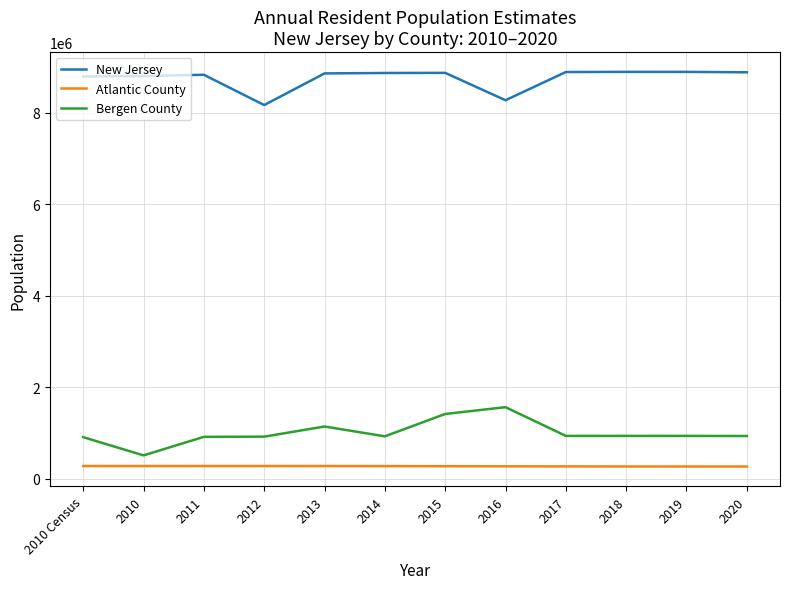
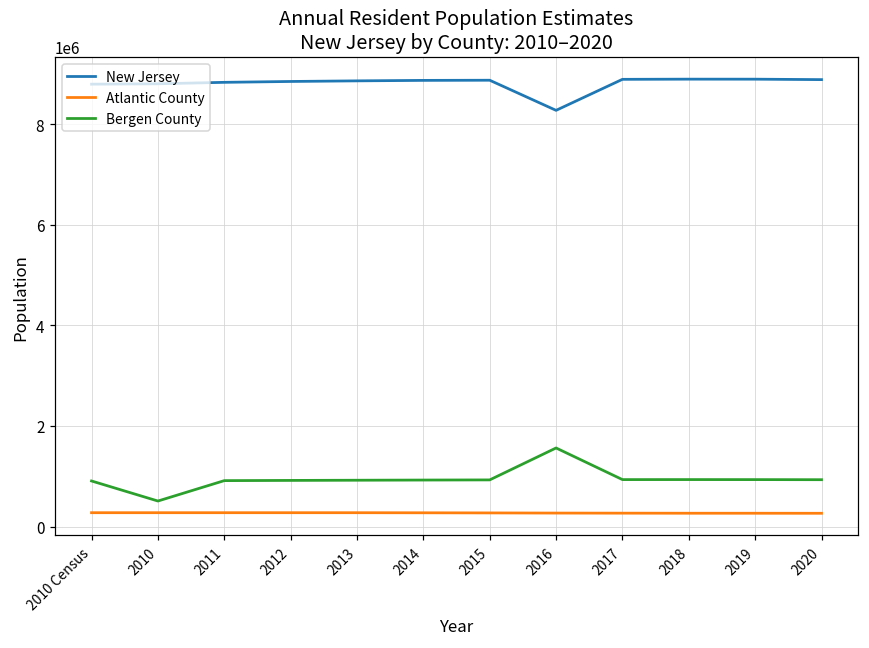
New Jersey, 2012: 8200000 -> 8800000
Bergen County, 2013: 1100000 -> 900000
Bergen County, 2015: 1400000 -> 900000
